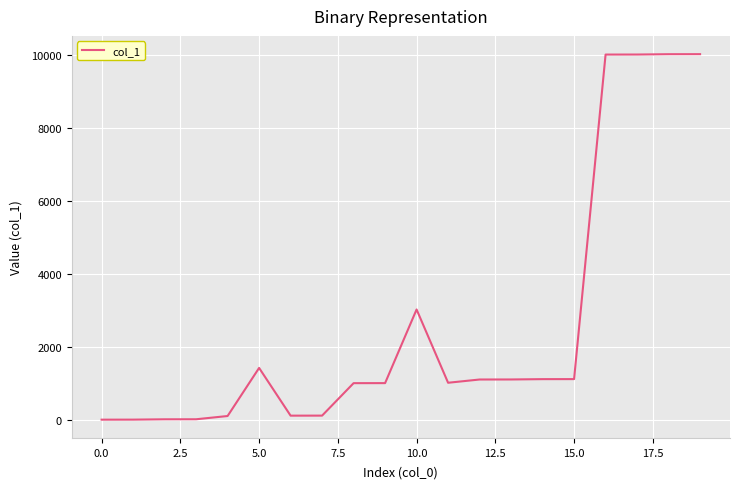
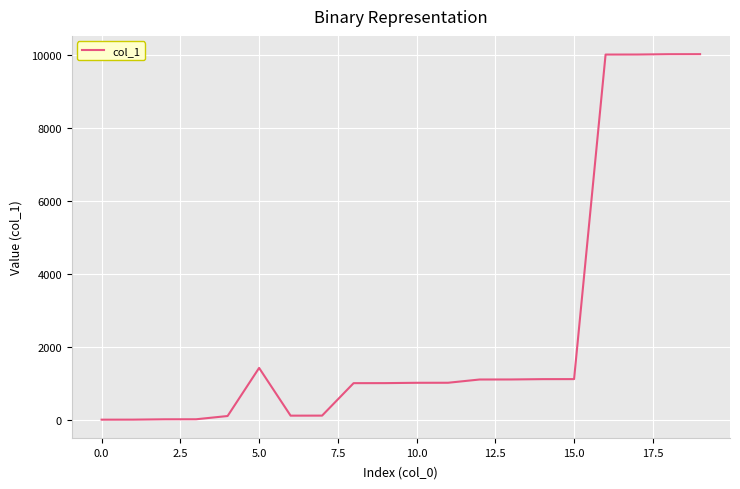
10.0: 3000 -> 1000
